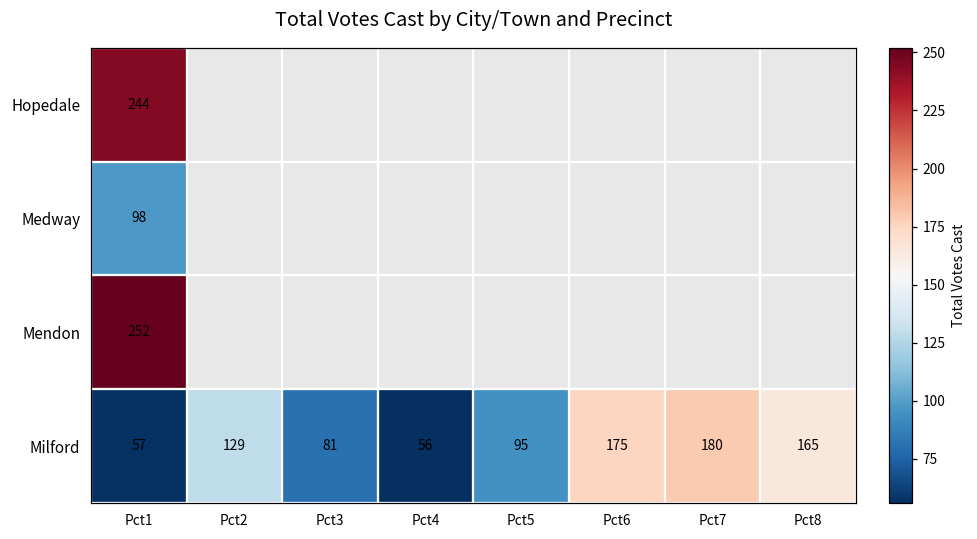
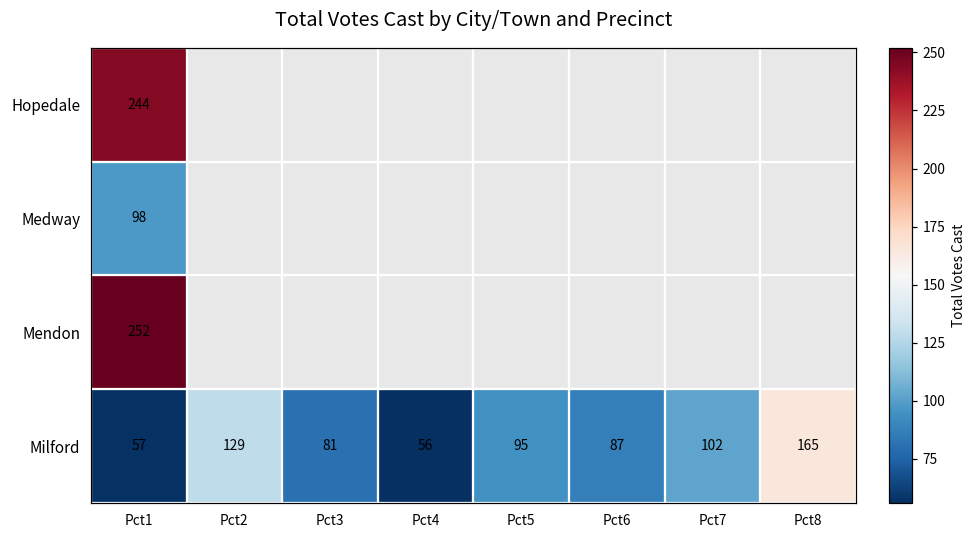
Milford, Pct6: 175 -> 87
Milford, Pct7: 180 -> 102
